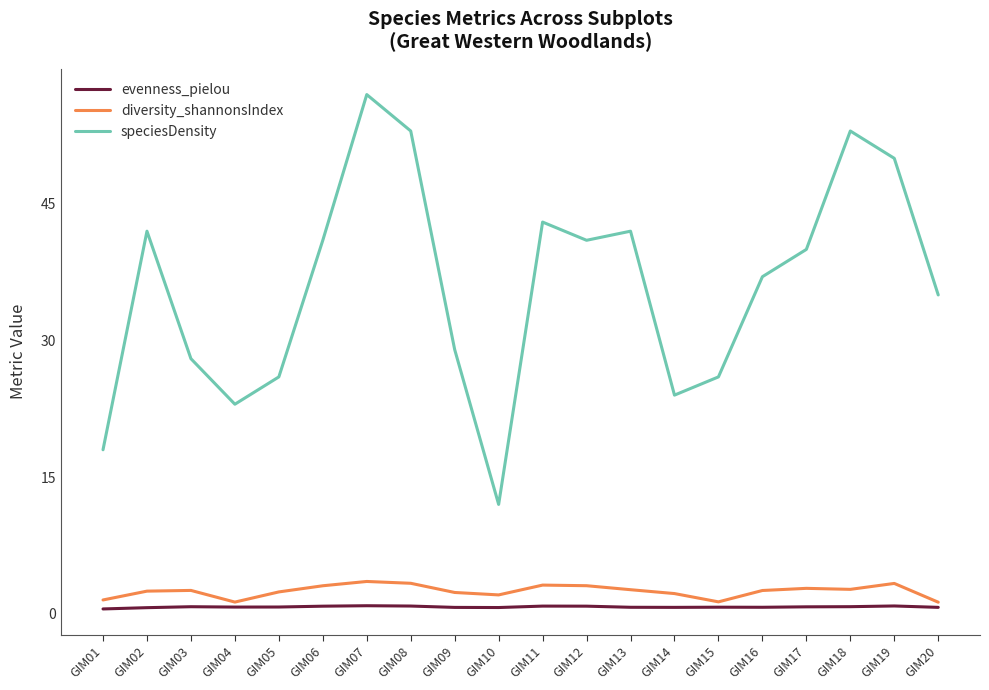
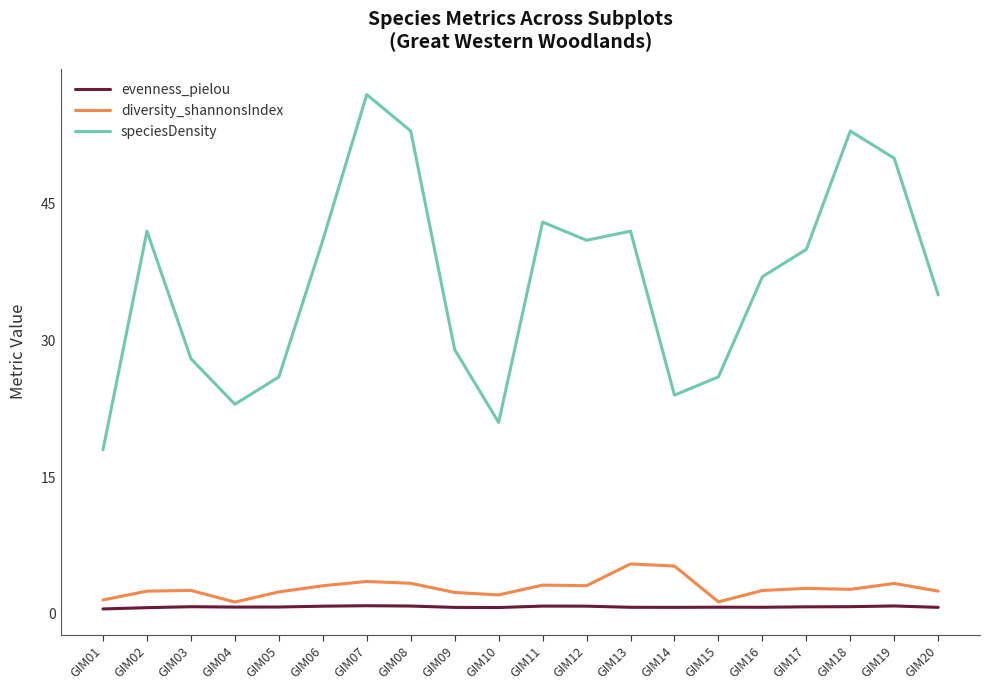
speciesDensity, GIM10: 12 -> 21
diversity_shannonsIndex, GIM13: 3 -> 5
diversity_shannonsIndex, GIM14: 2 -> 5
diversity_shannonsIndex, GIM20: 1 -> 2
